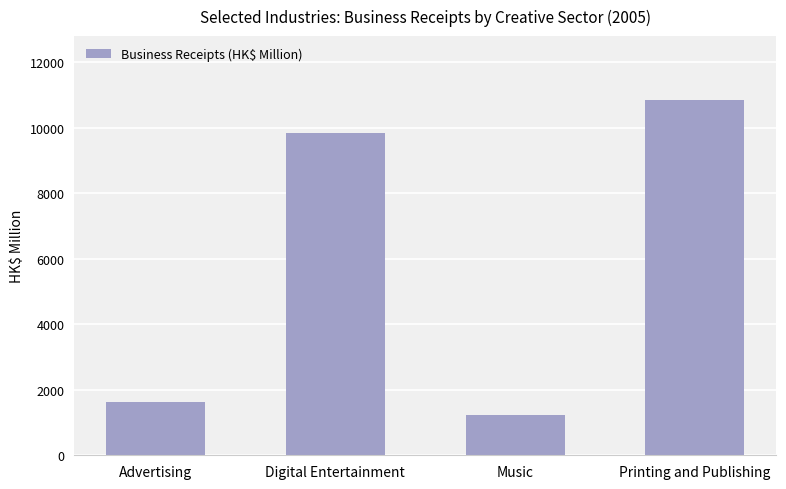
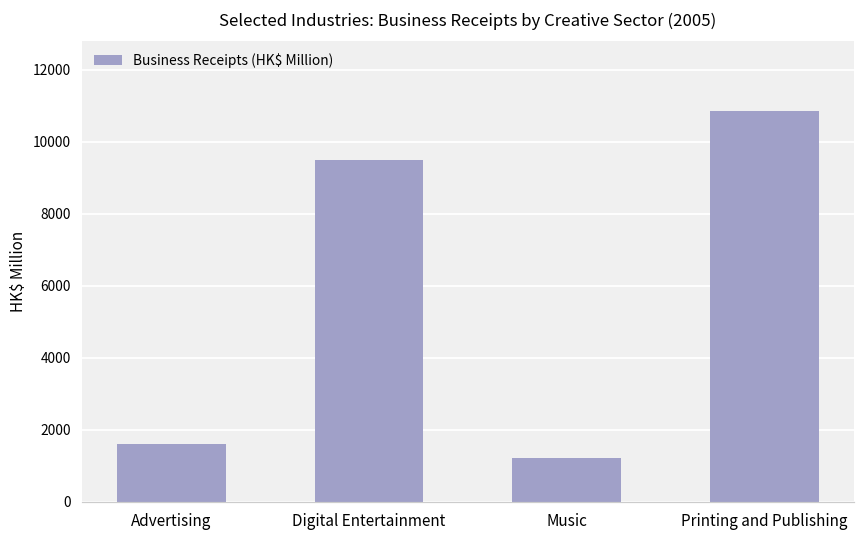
Digital Entertainment: 9900 -> 9500
